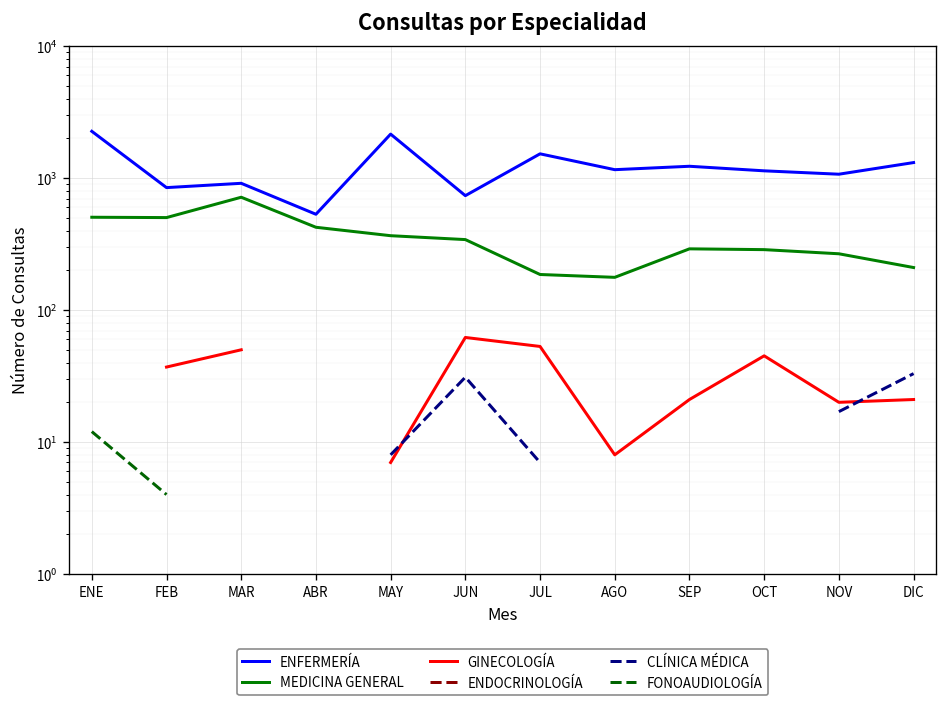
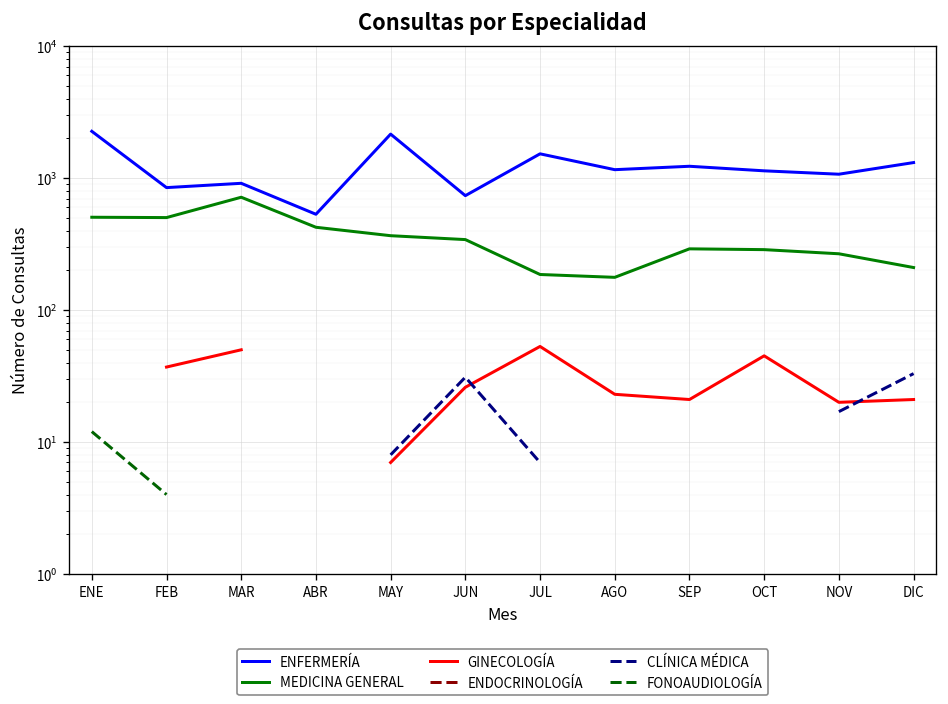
GINECOLOGÍA, JUN: 60 -> 26
GINECOLOGÍA, AGO: 8 -> 23
